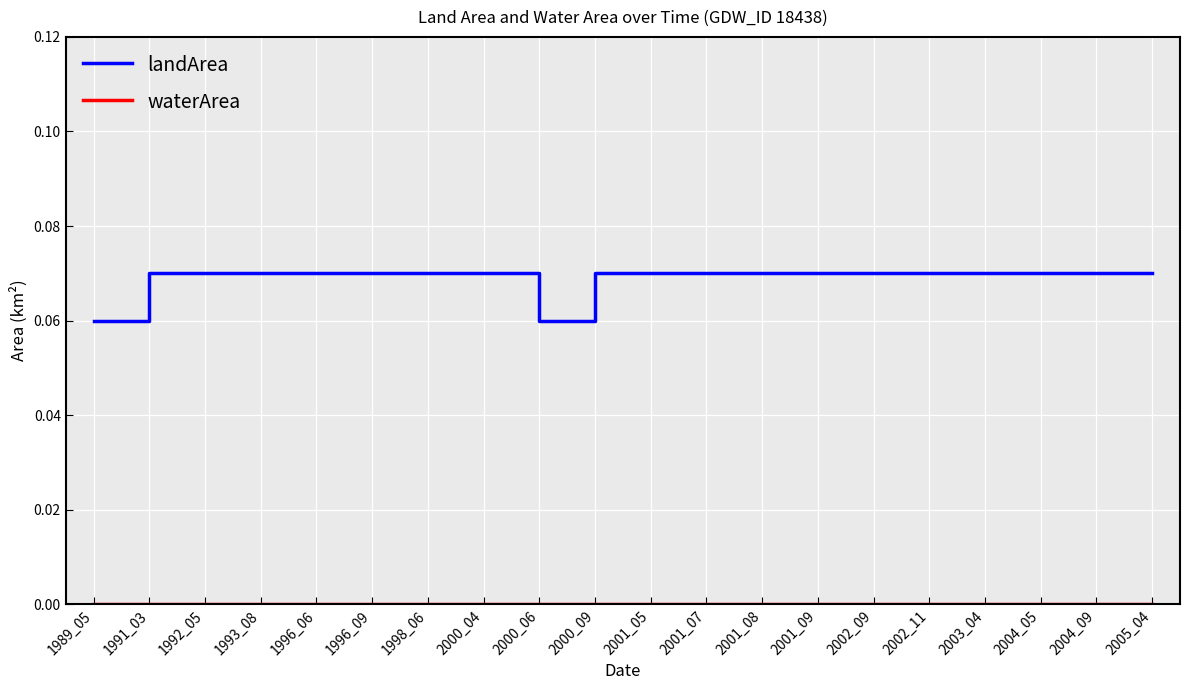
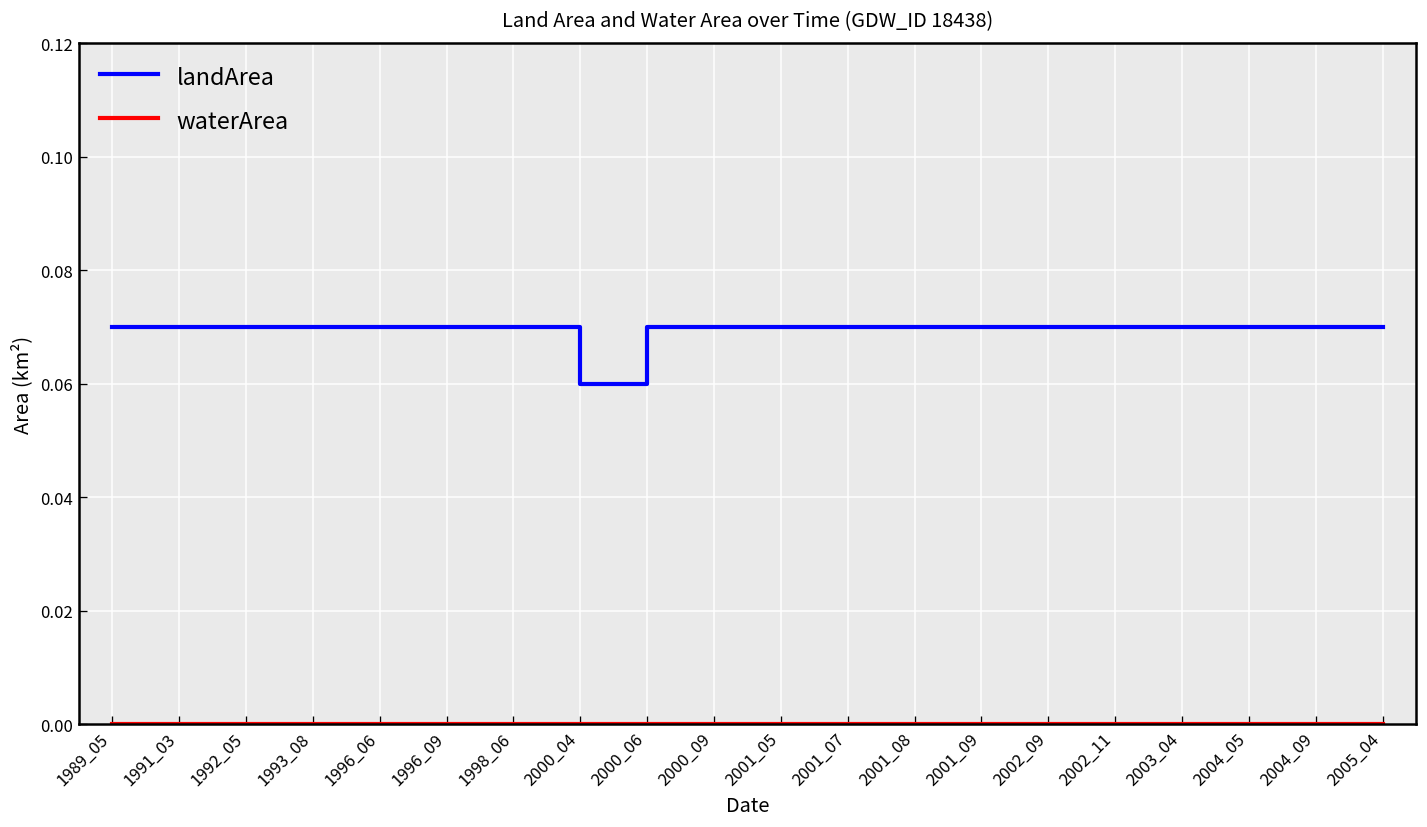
landArea, 1989_05: 0.06 -> 0.07
landArea, 2000_04: 0.07 -> 0.06
landArea, 2000_06: 0.06 -> 0.07
